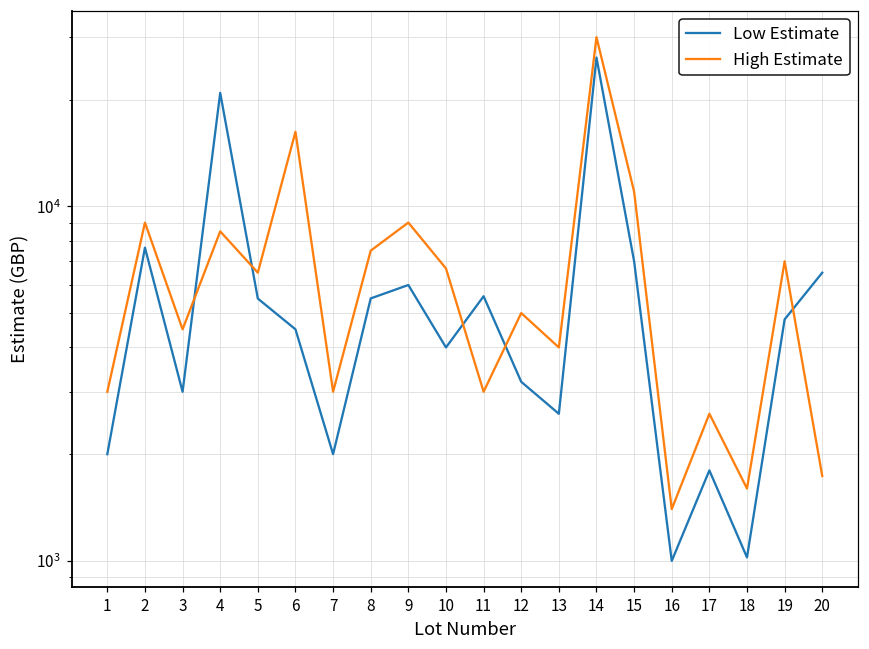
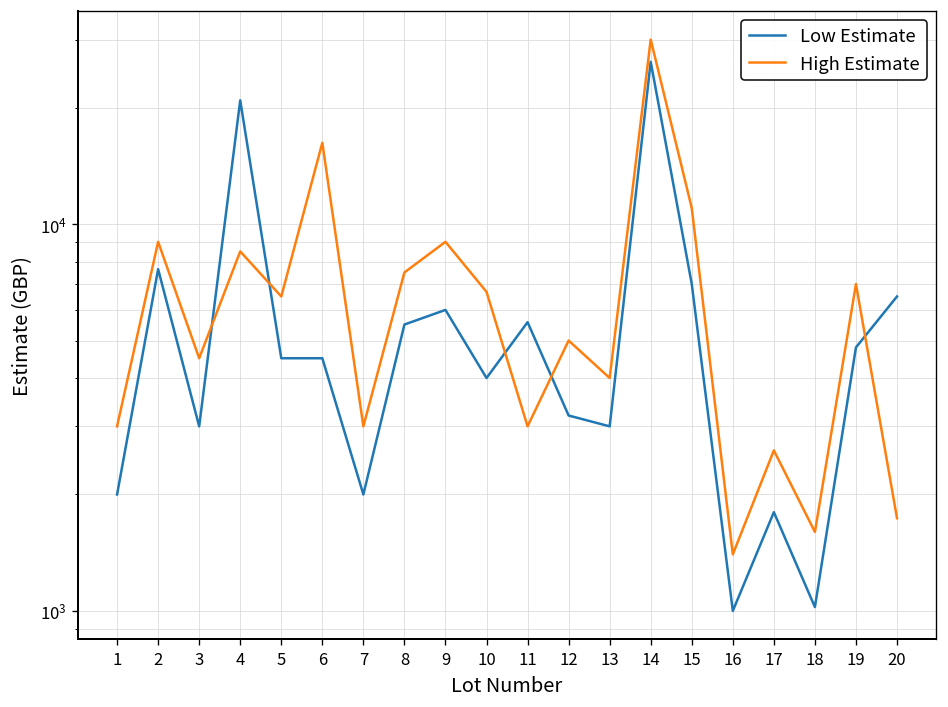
Low Estimate, 5: 5500 -> 4500
Low Estimate, 13: 2600 -> 3000
